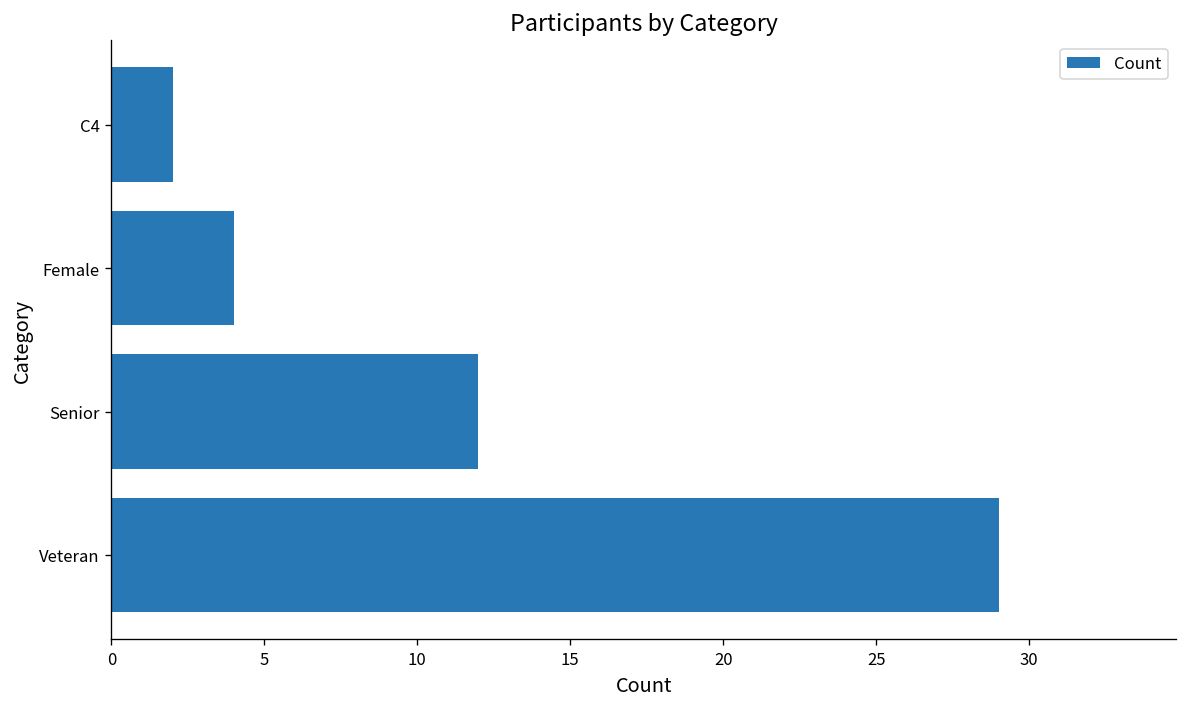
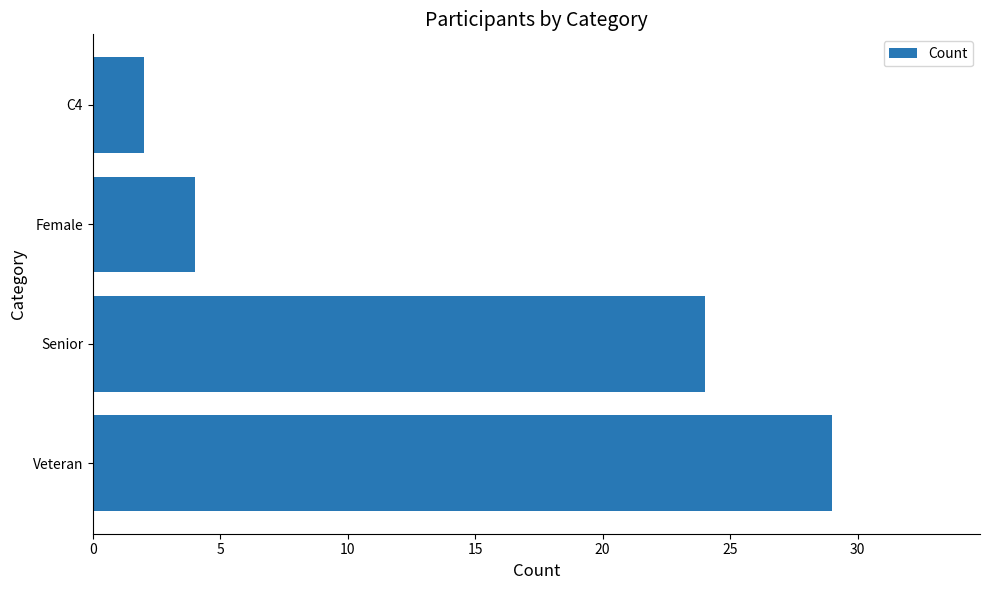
Senior: 12 -> 24
